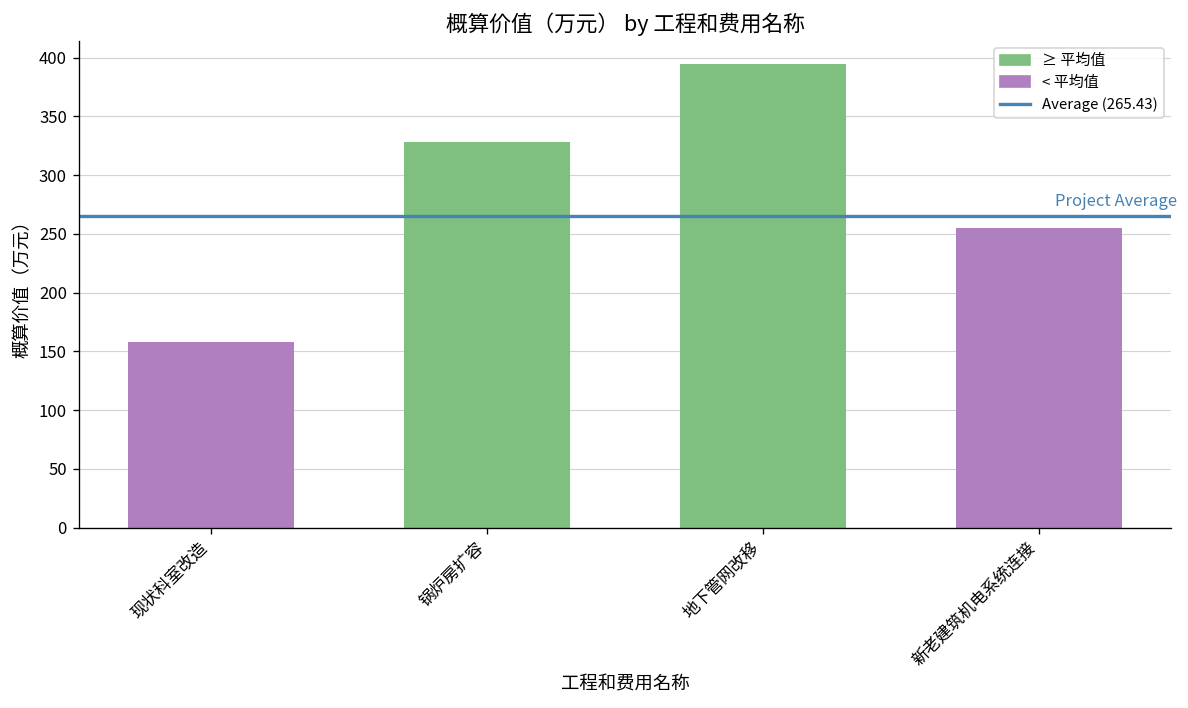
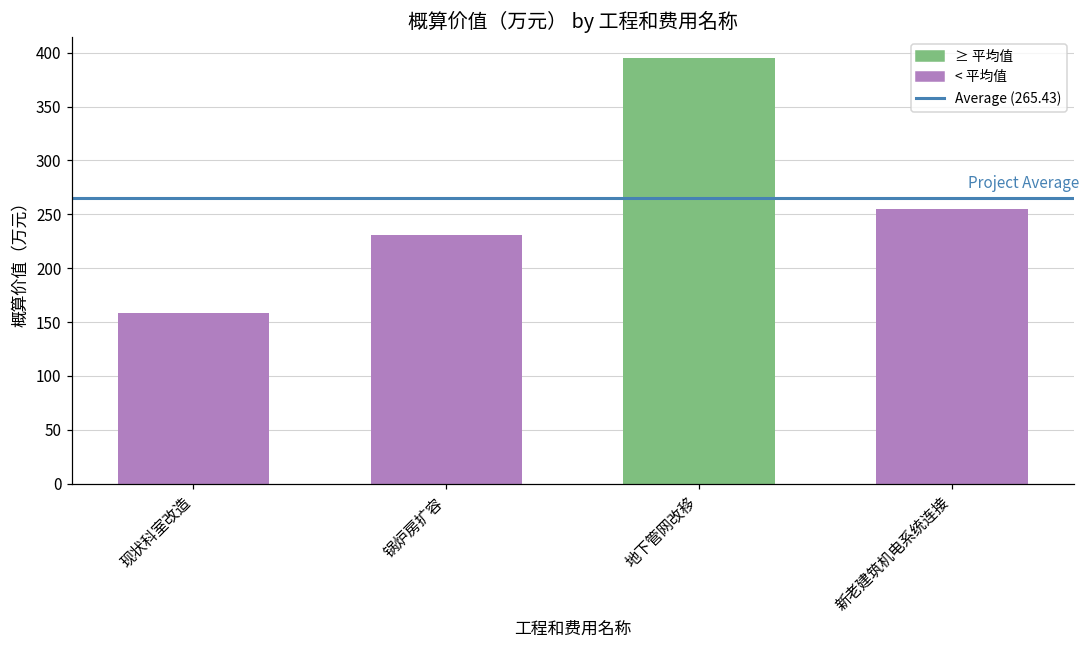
锅炉房扩容: 330 -> 230
